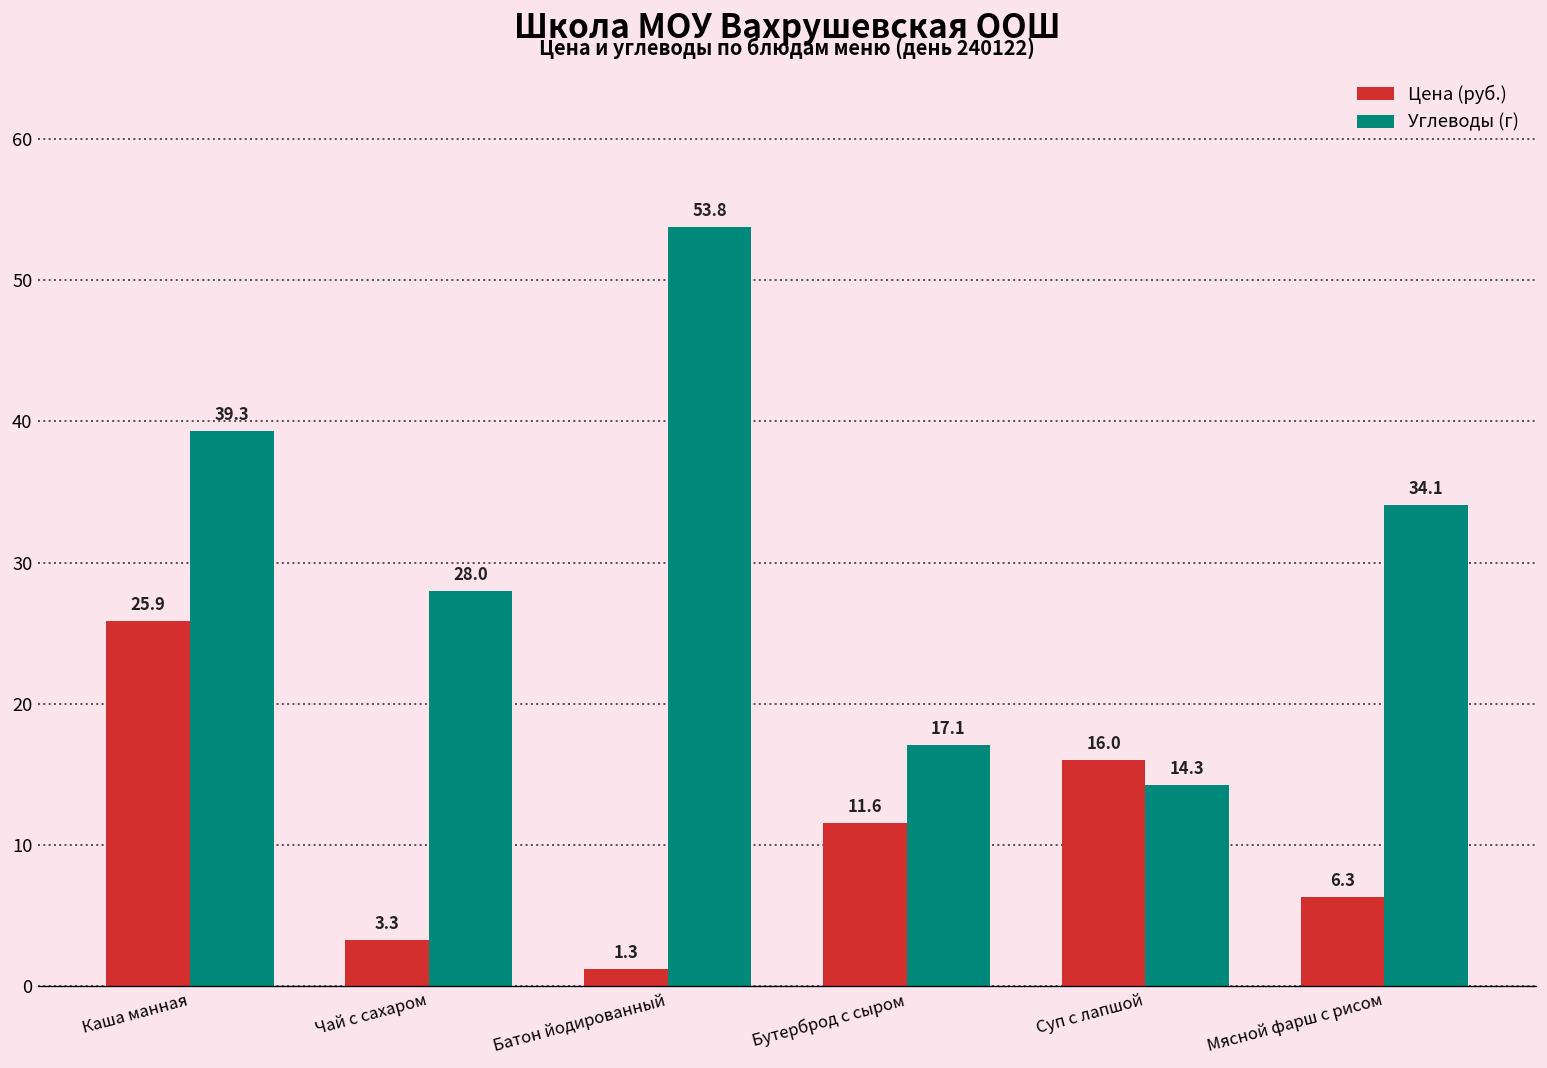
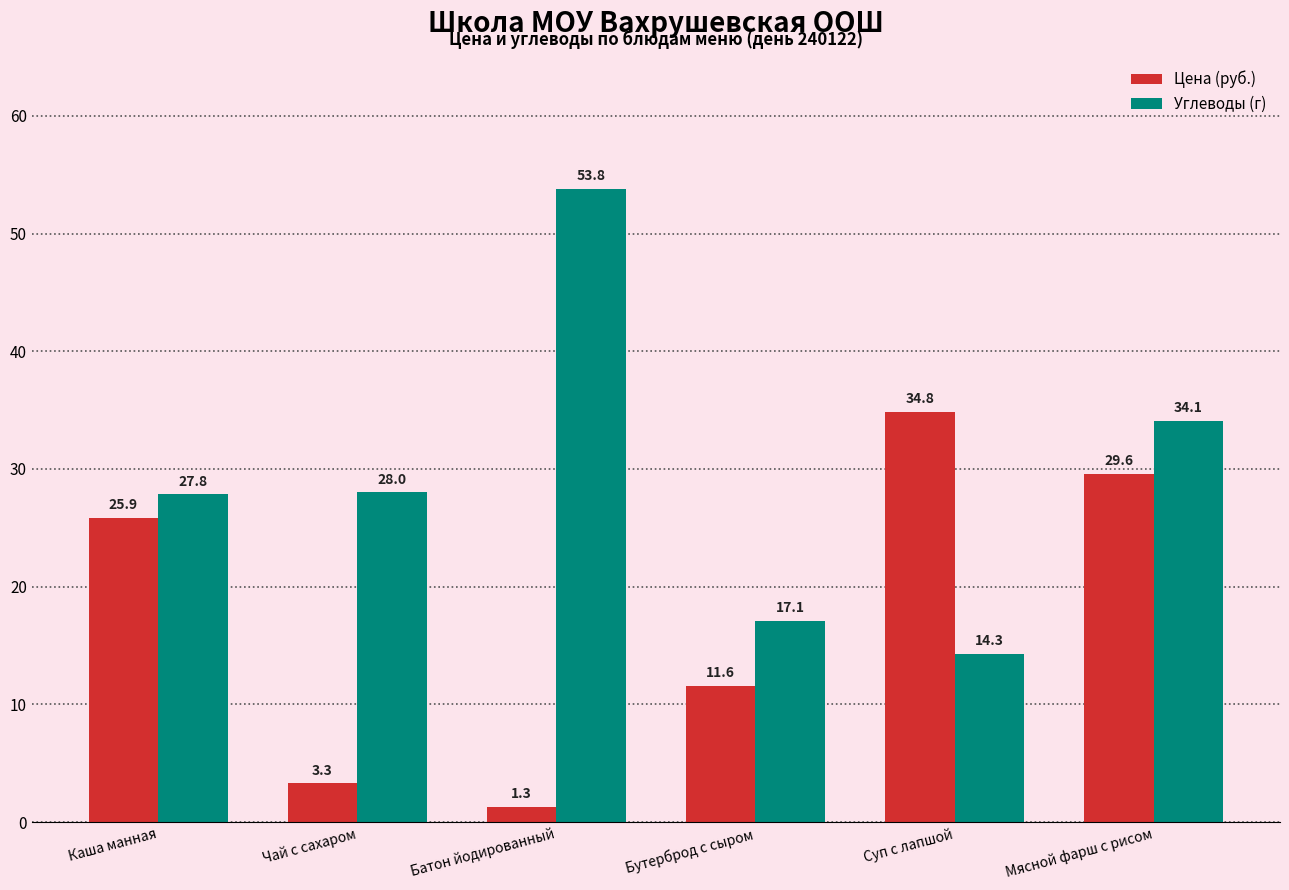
Углеводы (г), Каша манная: 39.3 -> 27.8
Цена (руб.), Суп с лапшой: 16.0 -> 34.8
Цена (руб.), Мясной фарш с рисом: 6.3 -> 29.6
